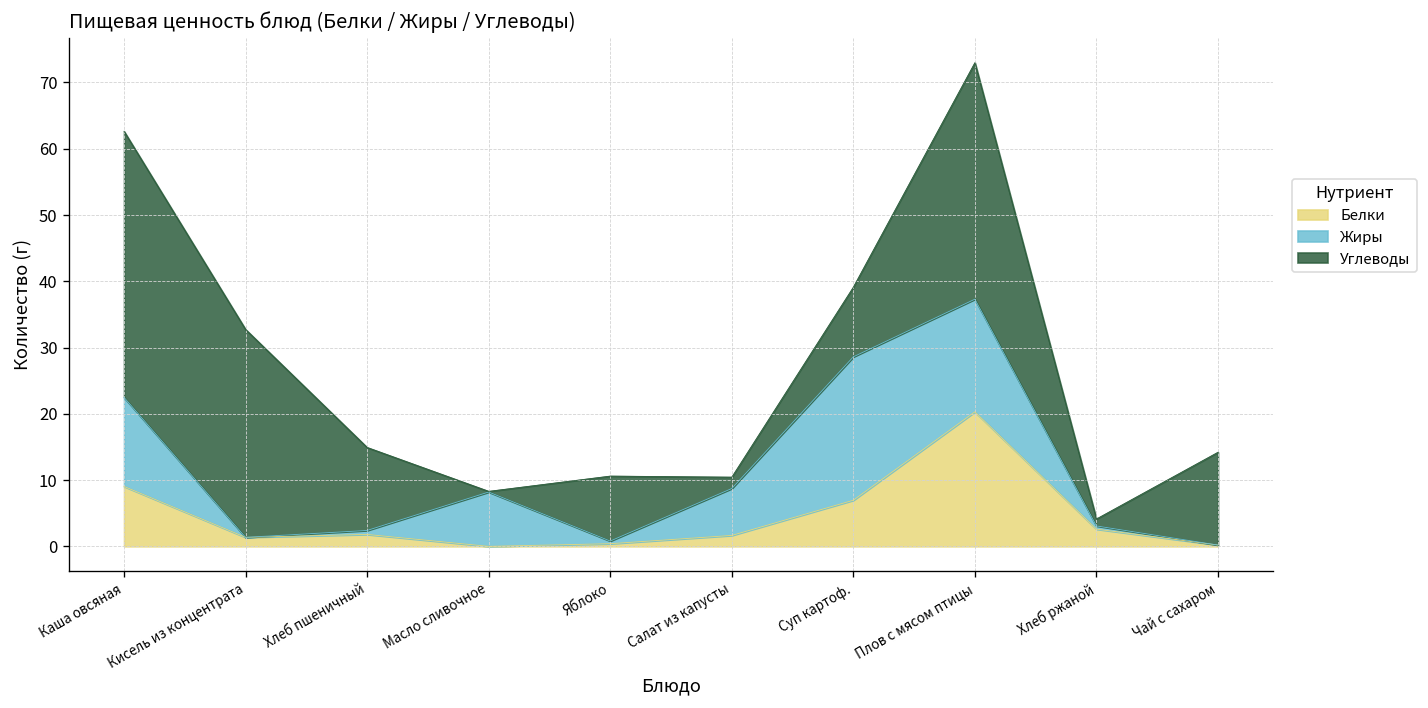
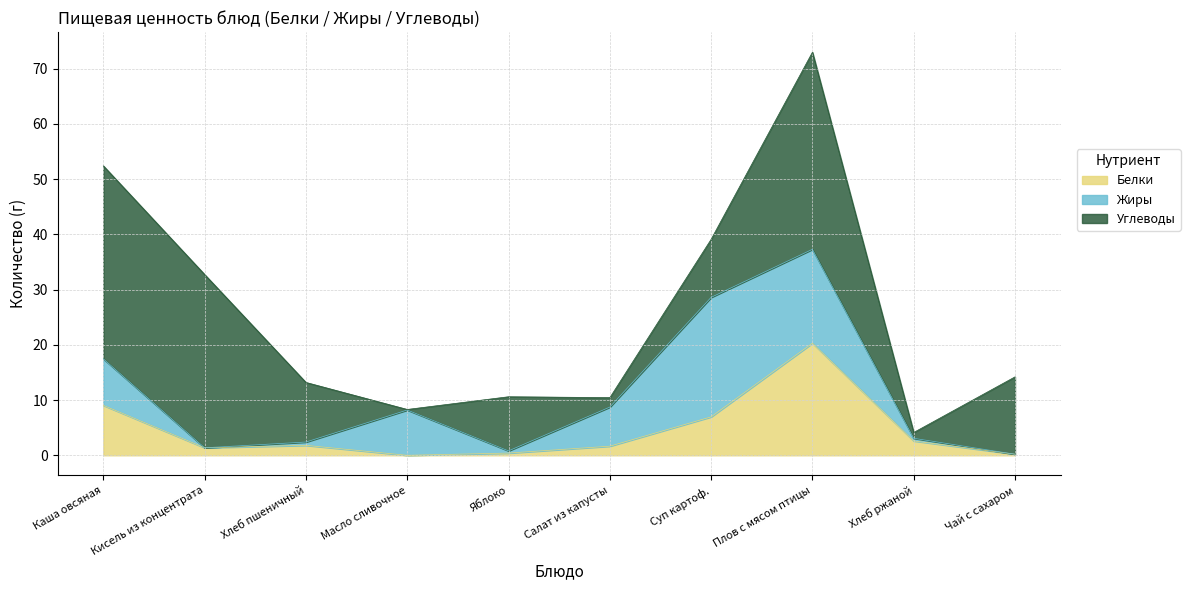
Жиры, Каша овсяная: 13 -> 8
Углеводы, Каша овсяная: 40 -> 35
Углеводы, Хлеб пшеничный: 13 -> 11
